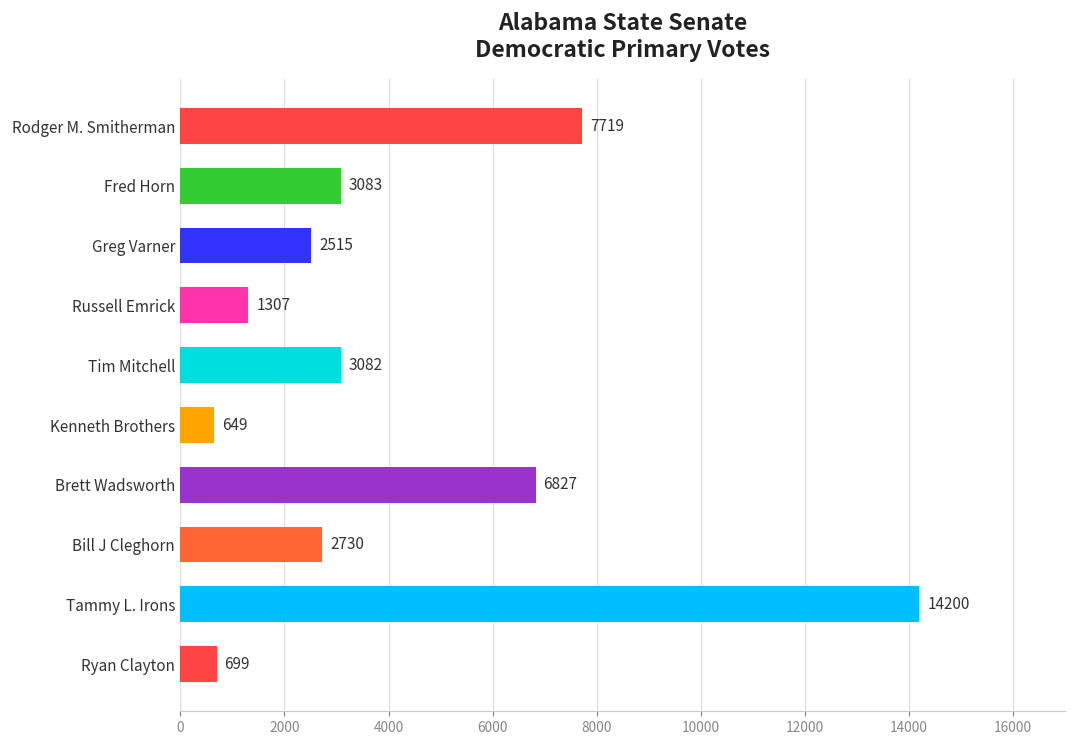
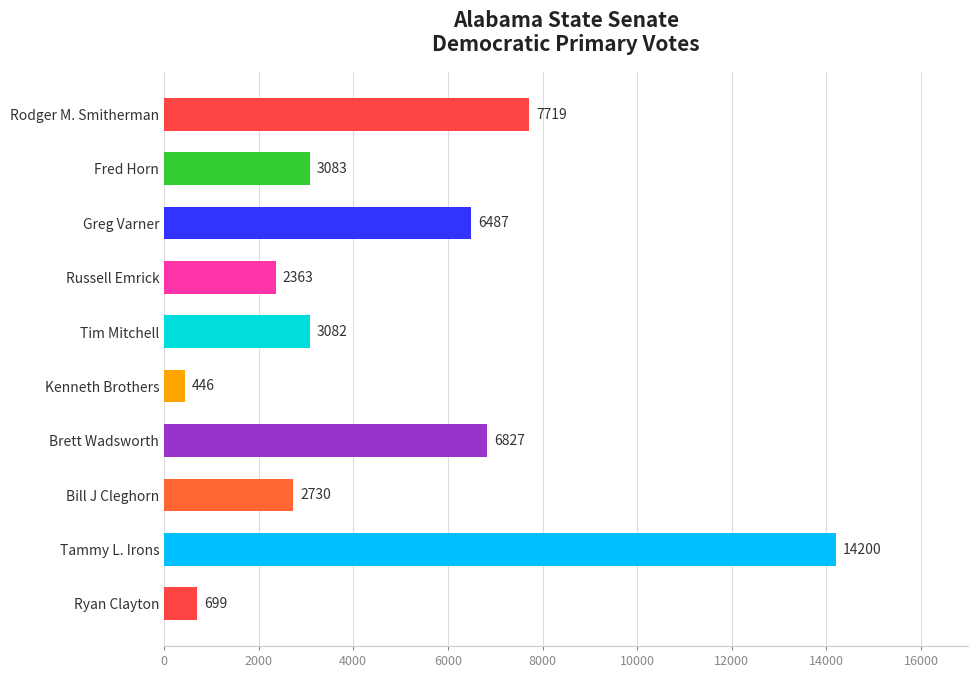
Greg Varner: 2515 -> 6487
Russell Emrick: 1307 -> 2363
Kenneth Brothers: 649 -> 446
